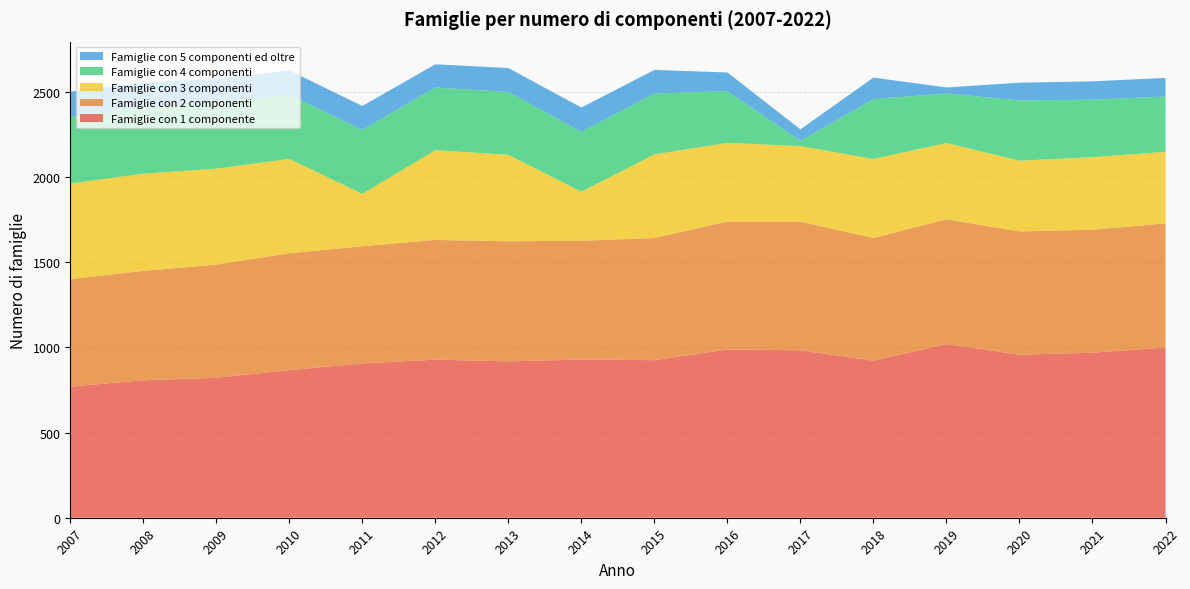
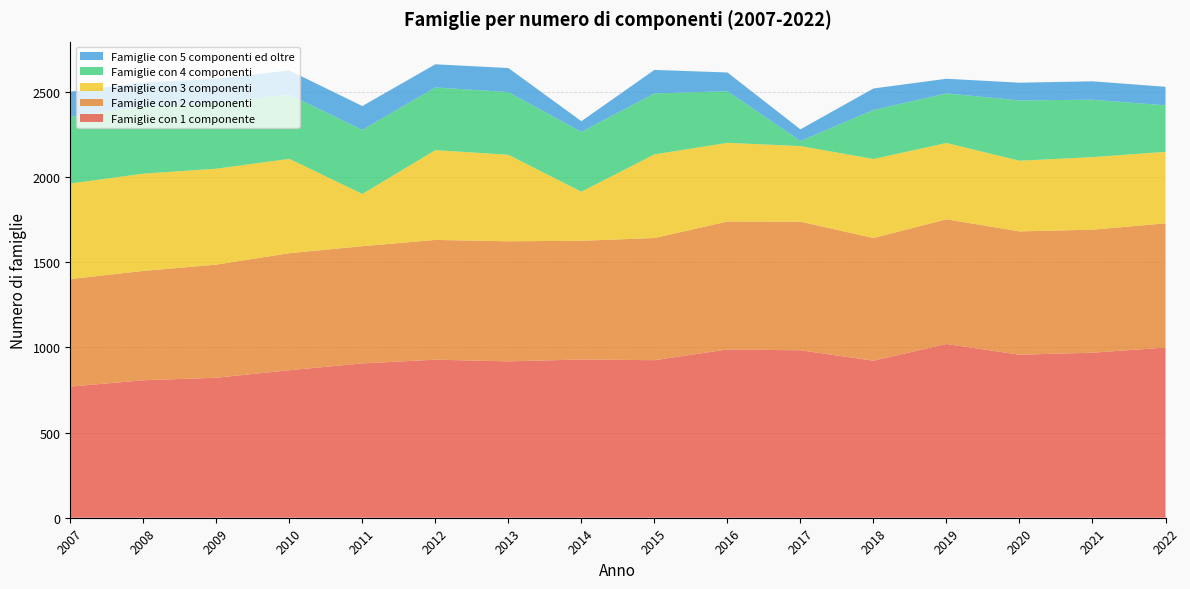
Famiglie con 5 componenti ed oltre, 2014: 140 -> 60
Famiglie con 4 componenti, 2018: 350 -> 290
Famiglie con 5 componenti ed oltre, 2019: 40 -> 90
Famiglie con 4 componenti, 2022: 330 -> 270
